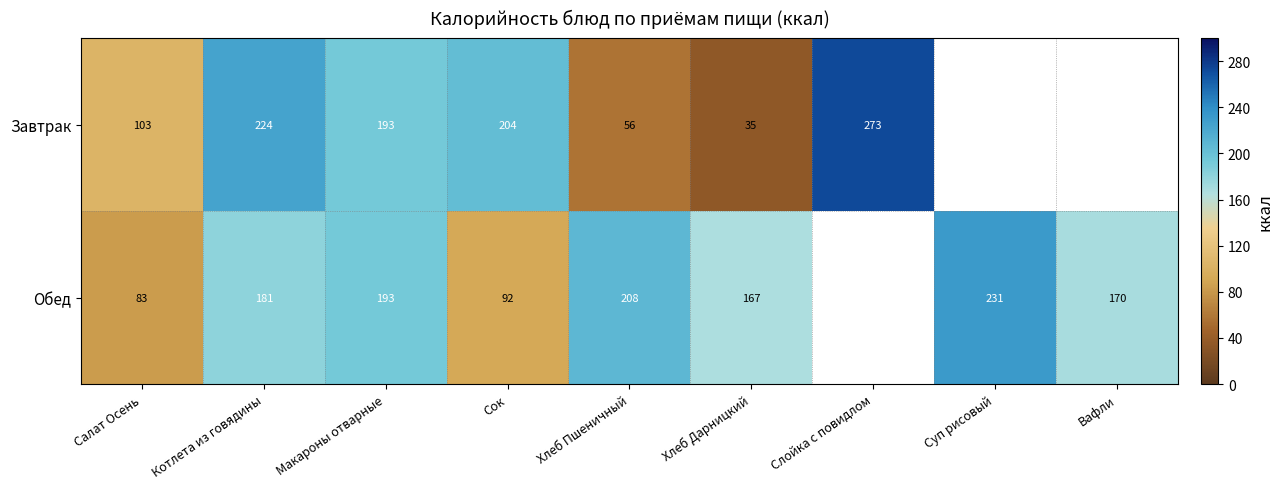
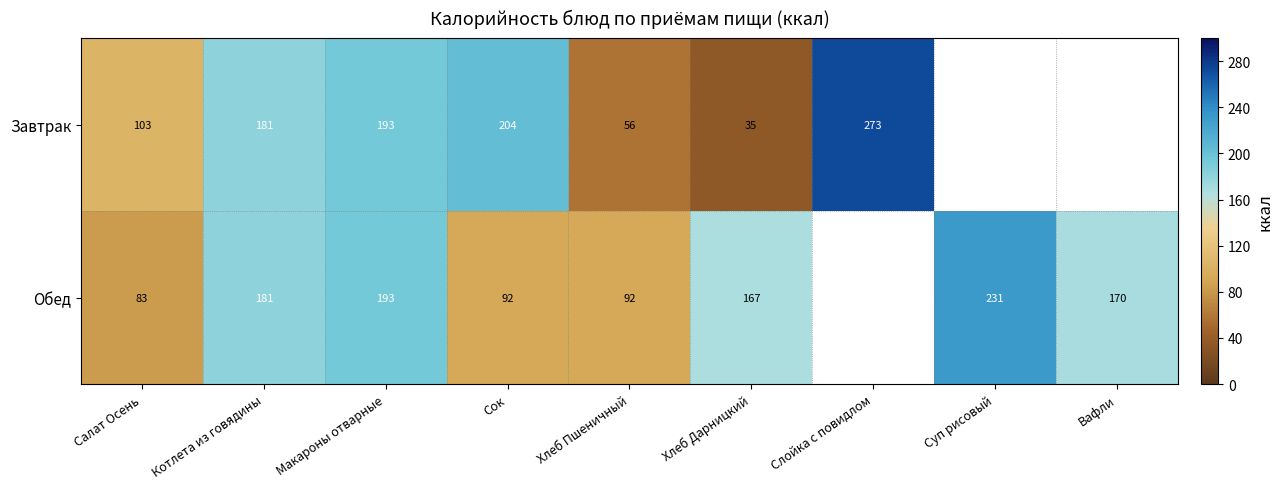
Завтрак, Котлета из говядины: 224 -> 181
Обед, Хлеб Пшеничный: 208 -> 92
